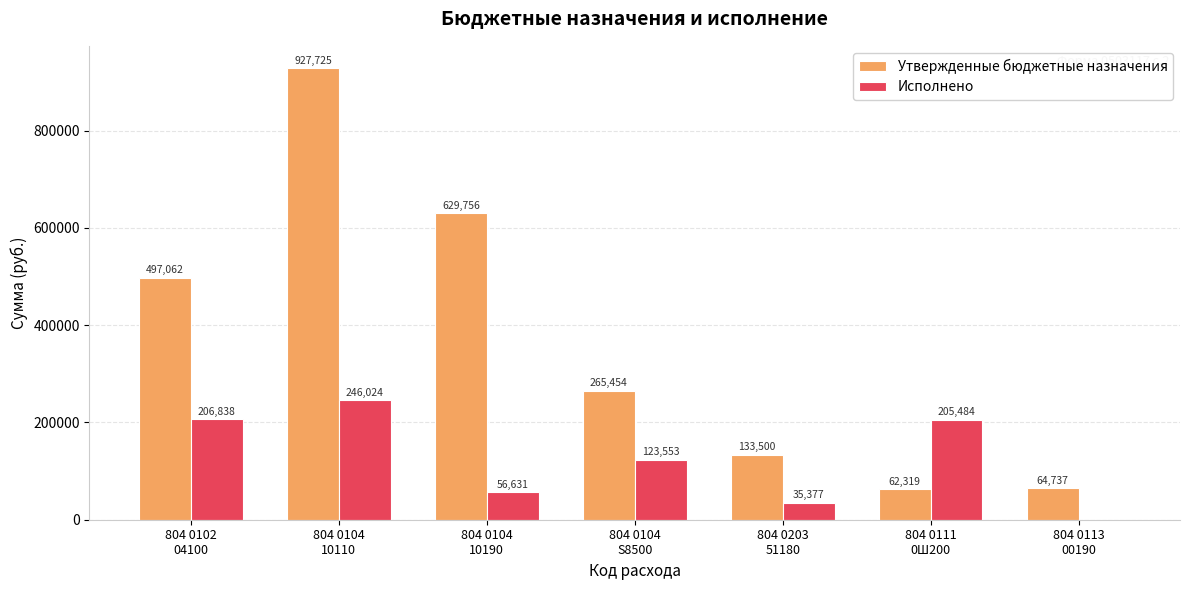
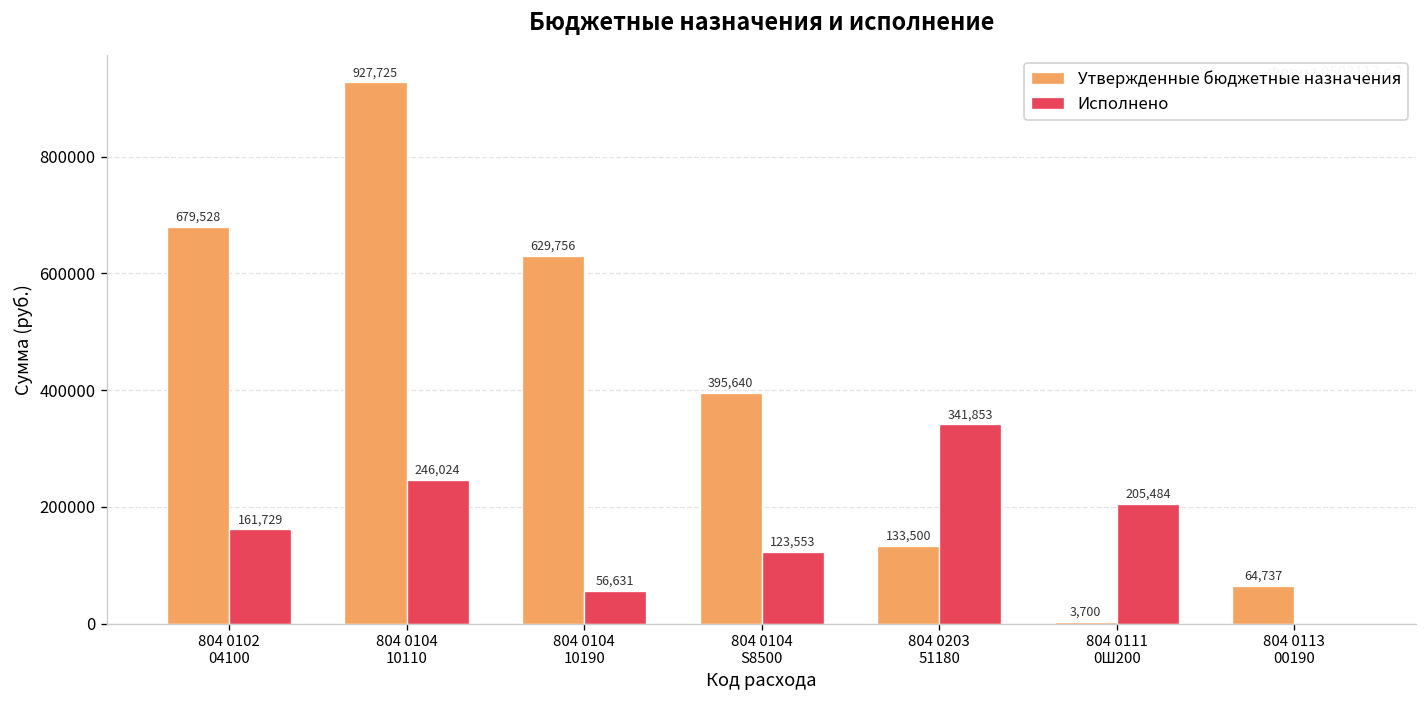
Утвержденные бюджетные назначения, 804 0102 04100: 497,062 -> 679,528
Исполнено, 804 0102 04100: 206,838 -> 161,729
Утвержденные бюджетные назначения, 804 0104 S8500: 265,454 -> 395,640
Исполнено, 804 0203 51180: 35,377 -> 341,853
Утвержденные бюджетные назначения, 804 0111 0Ш200: 62,319 -> 3,700
